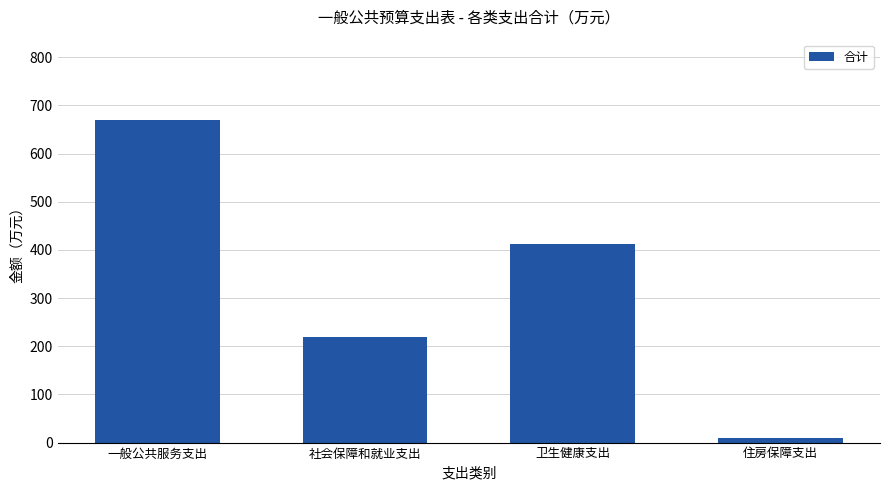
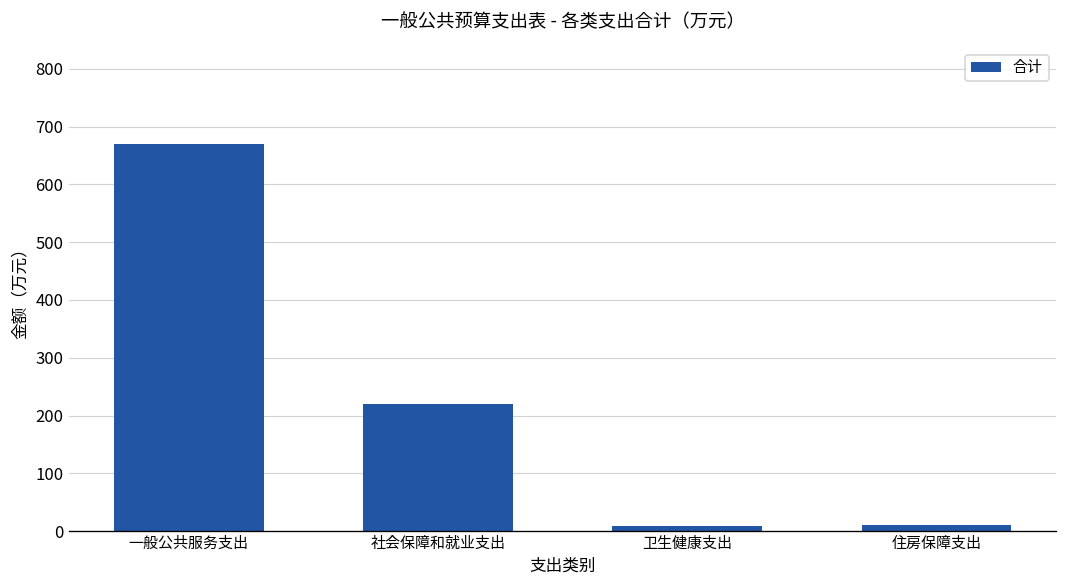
卫生健康支出: 410 -> 10
